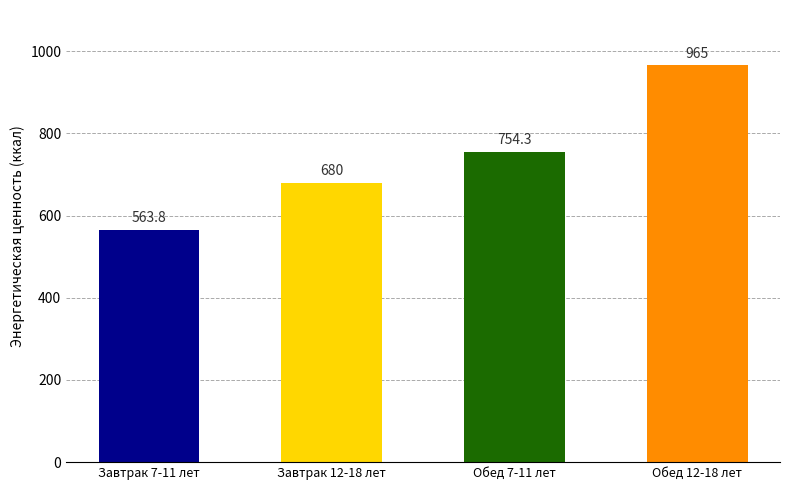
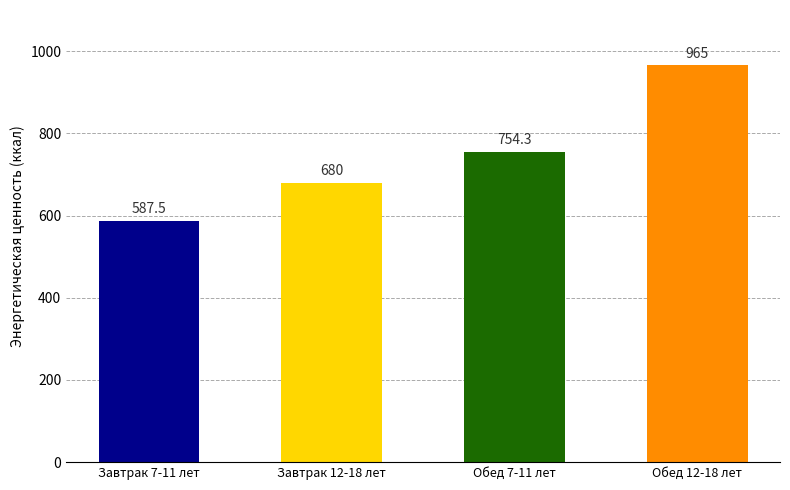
Завтрак 7-11 лет: 563.8 -> 587.5
